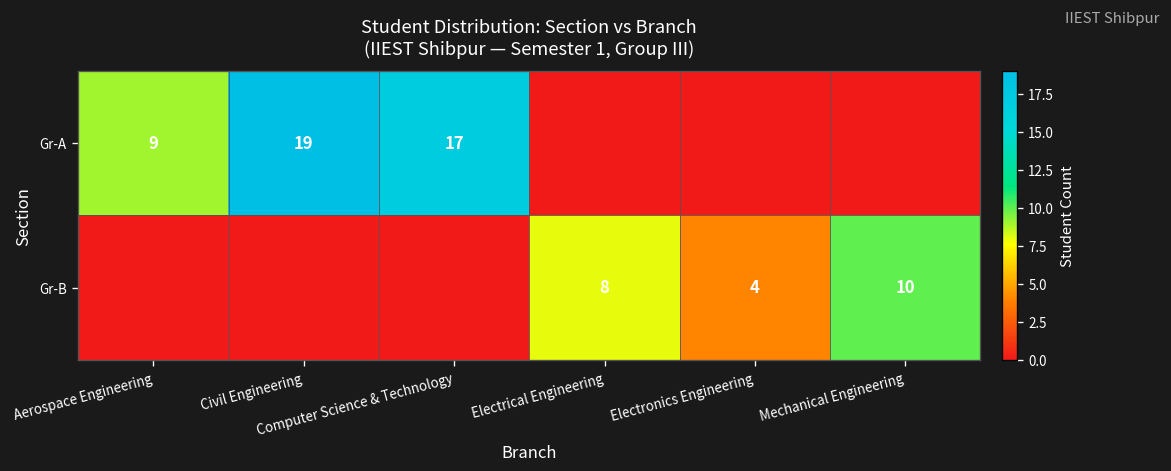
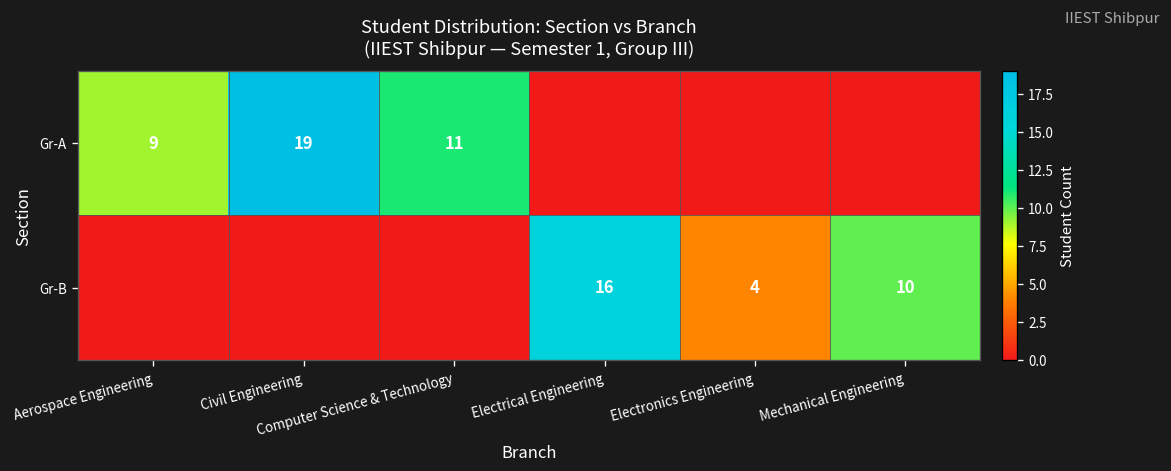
Gr-A, Computer Science & Technology: 17 -> 11
Gr-B, Electrical Engineering: 8 -> 16
